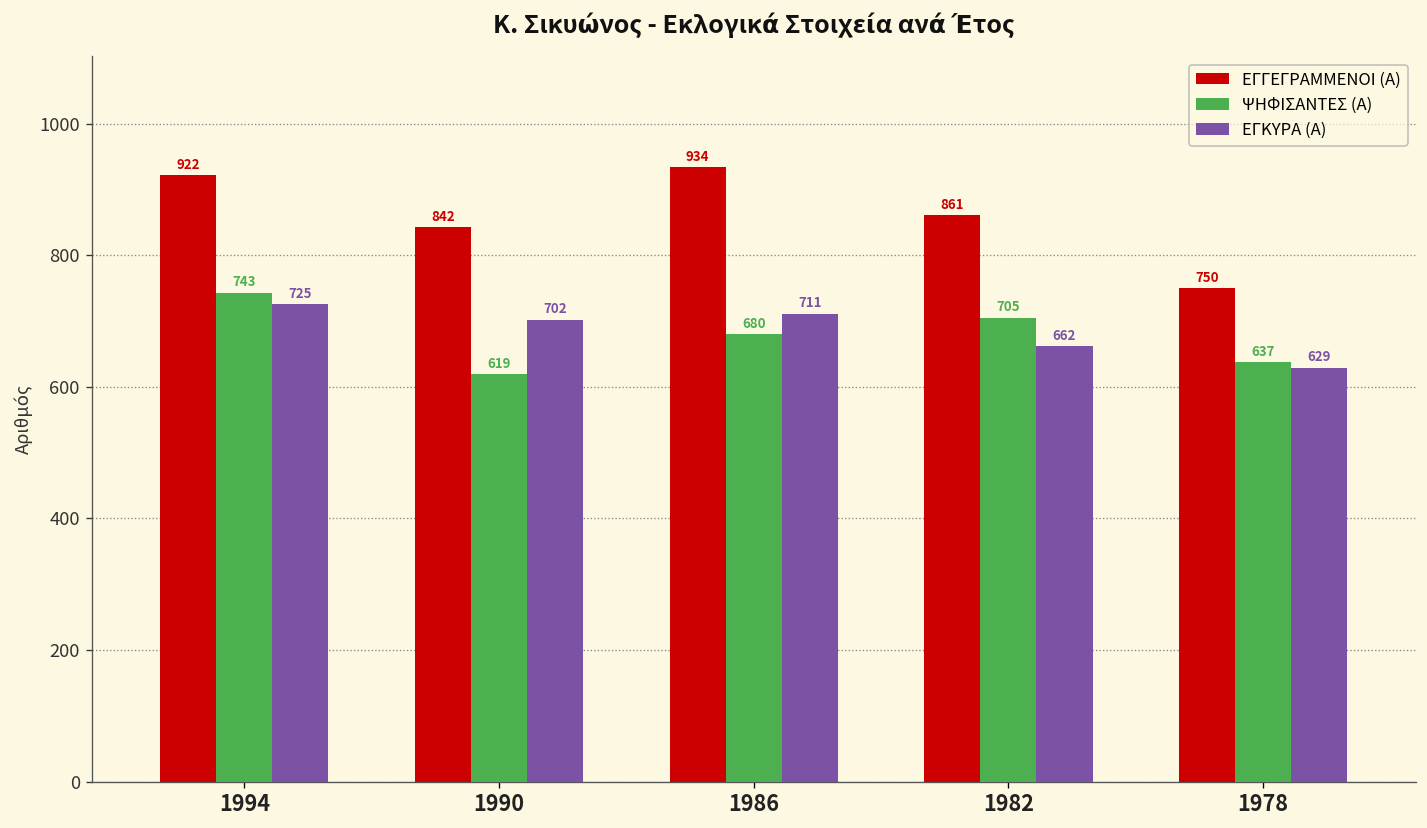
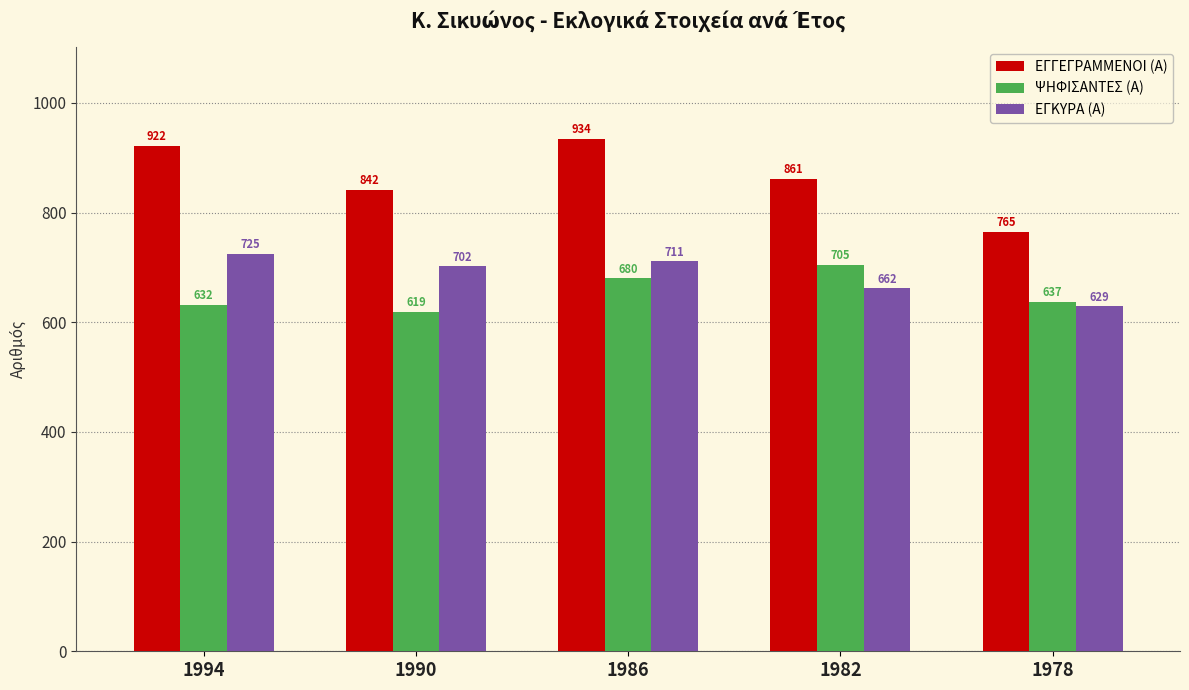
ΨΗΦΙΣΑΝΤΕΣ (Α), 1994: 743 -> 632
ΕΓΓΕΓΡΑΜΜΕΝΟΙ (Α), 1978: 750 -> 765
